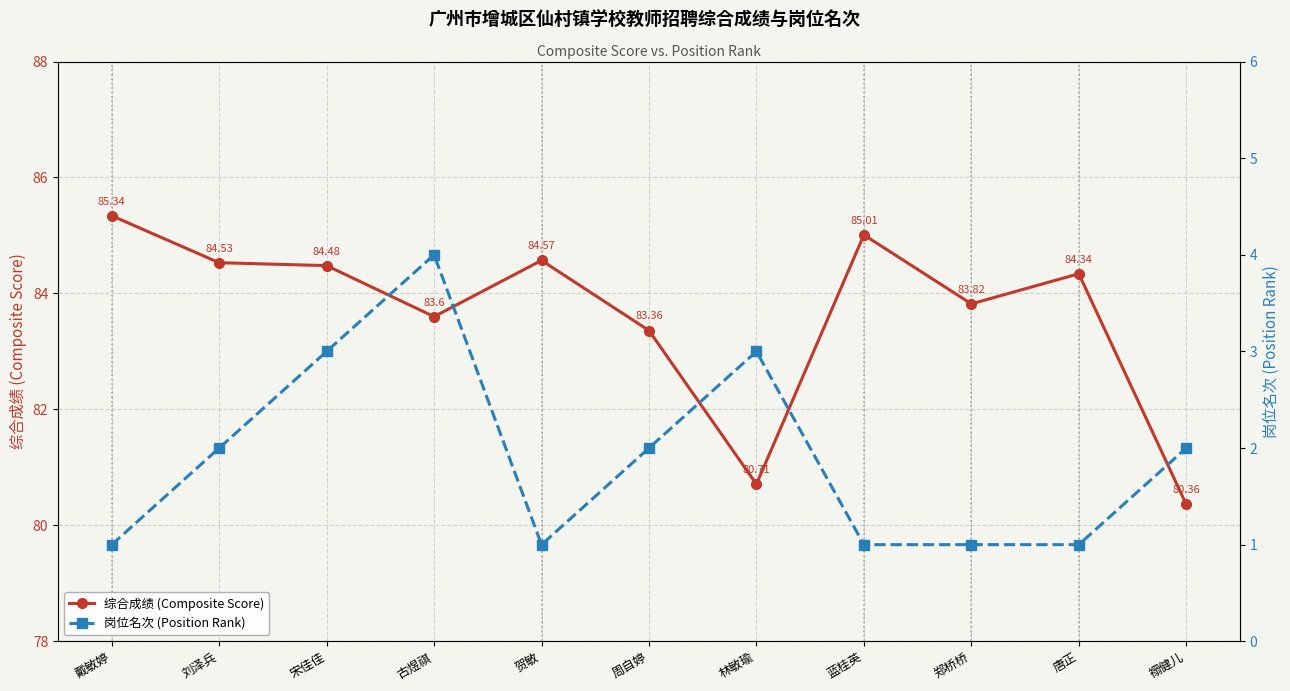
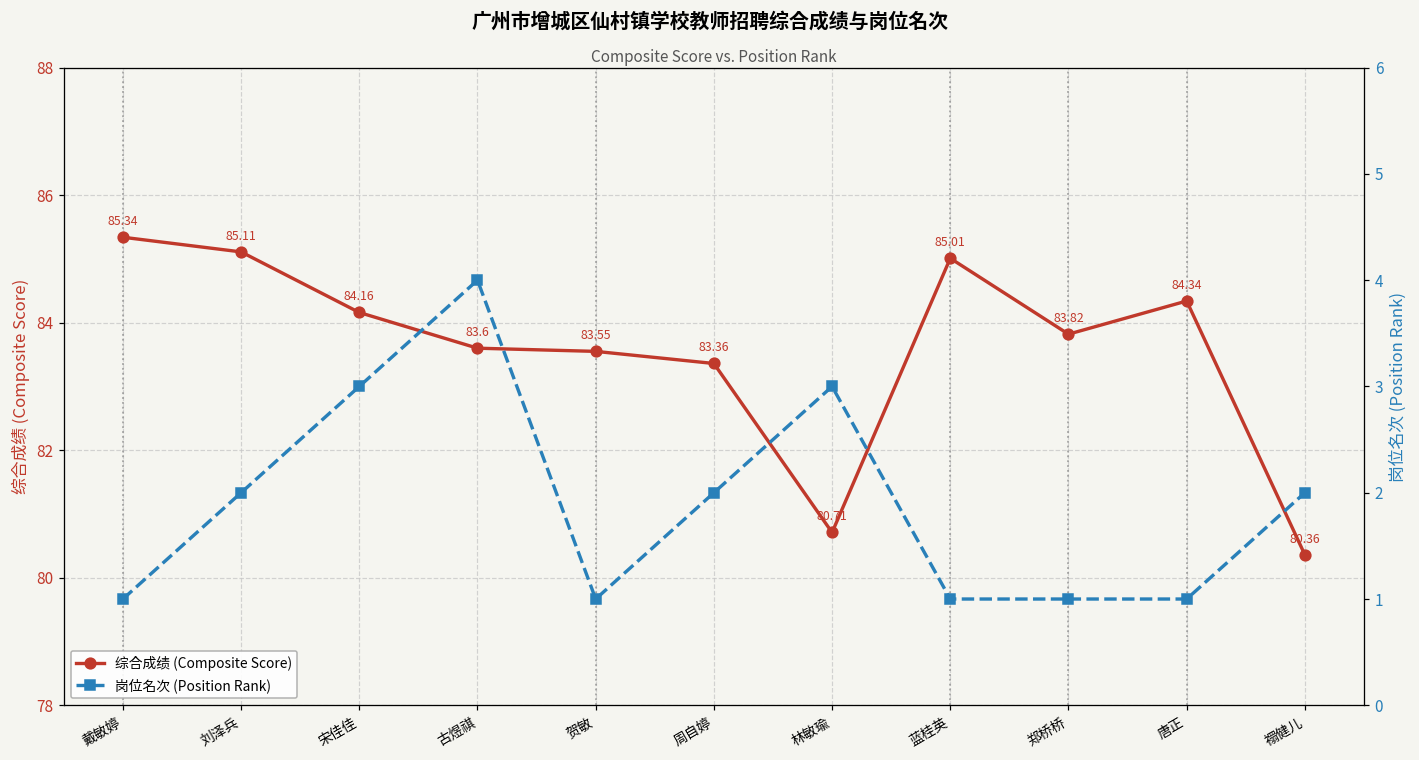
综合成绩 (Composite Score), 刘泽兵: 84.53 -> 85.11
综合成绩 (Composite Score), 宋佳佳: 84.48 -> 84.16
综合成绩 (Composite Score), 贺敏: 84.57 -> 83.55
